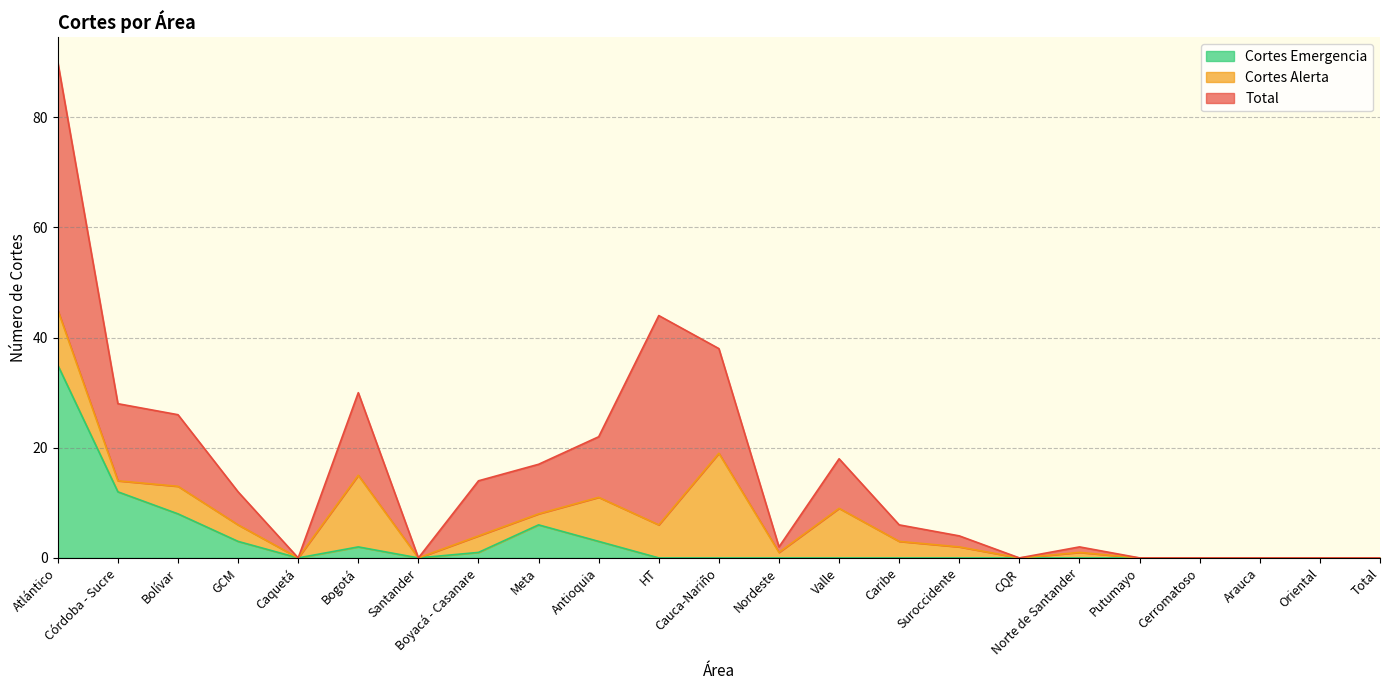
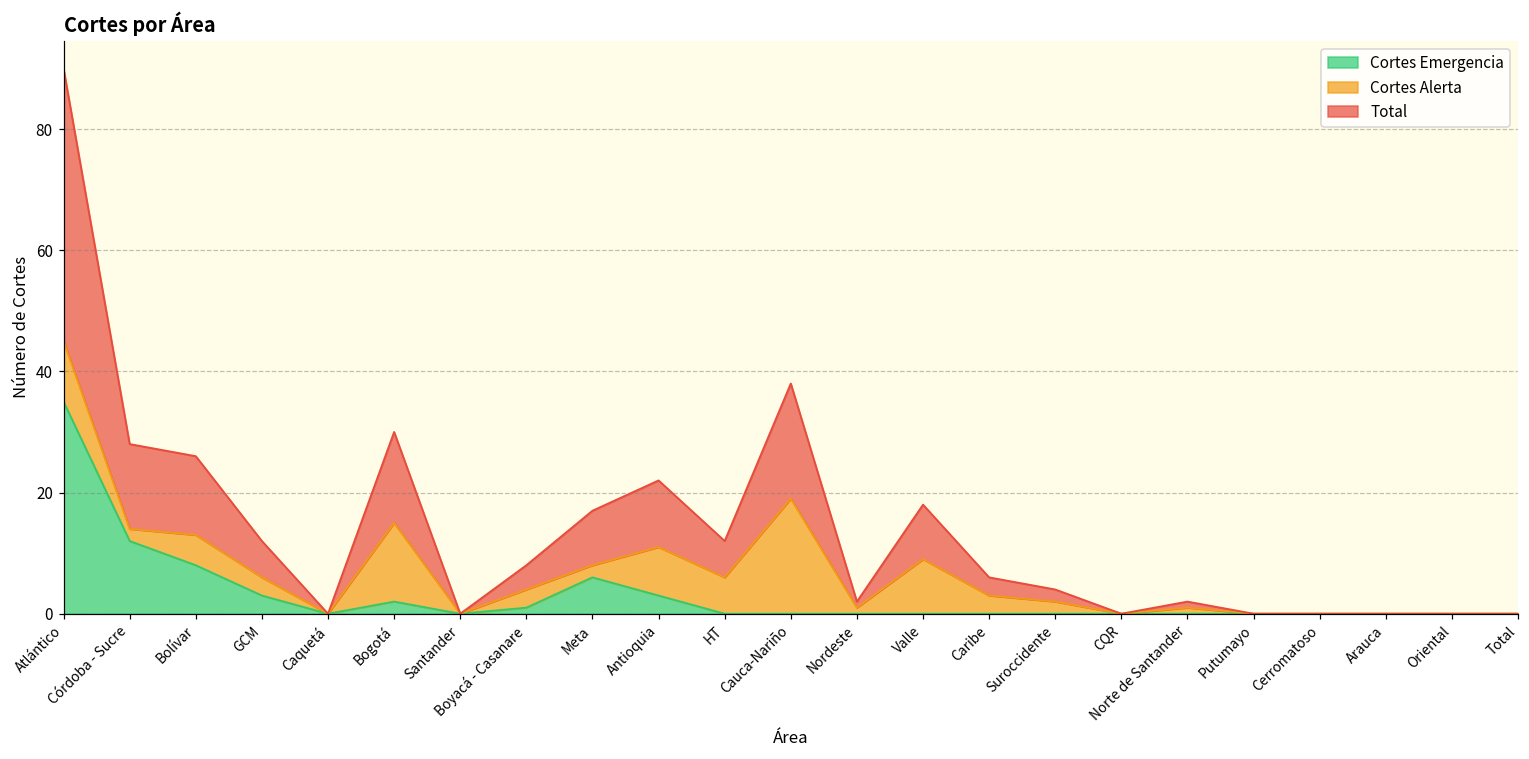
Total, Boyacá - Casanare: 10 -> 4
Total, HT: 38 -> 6
